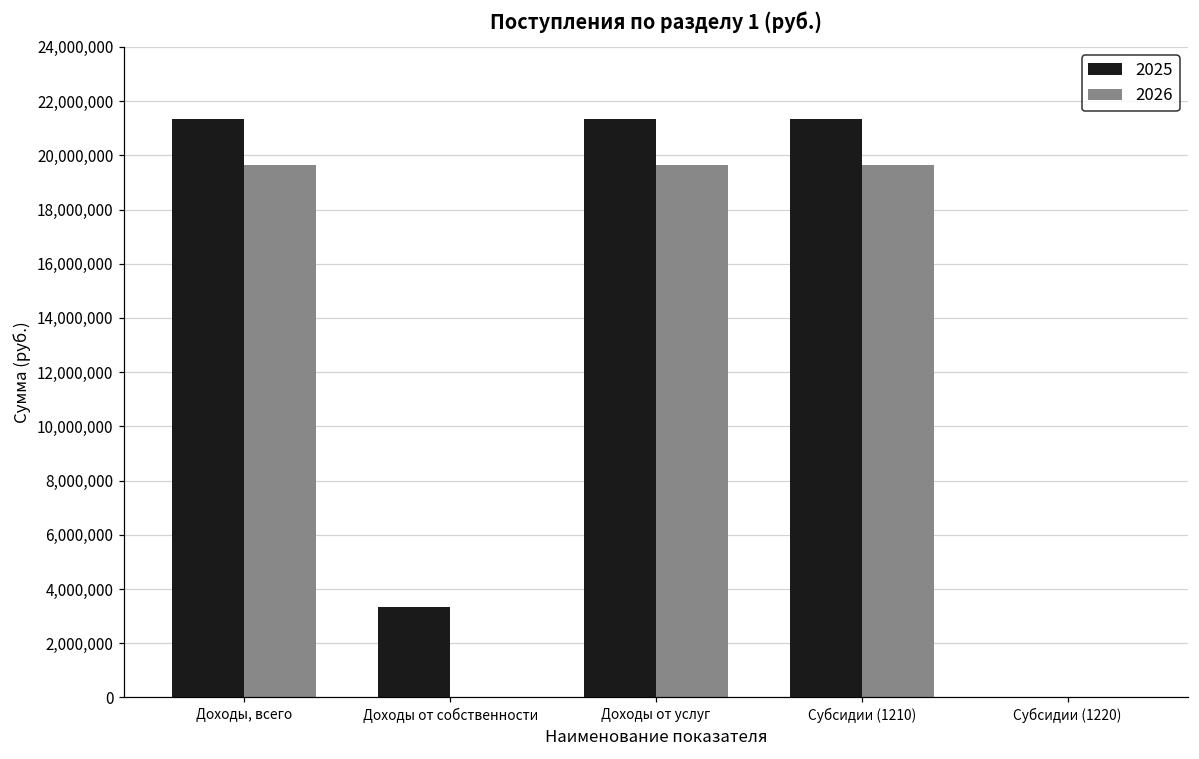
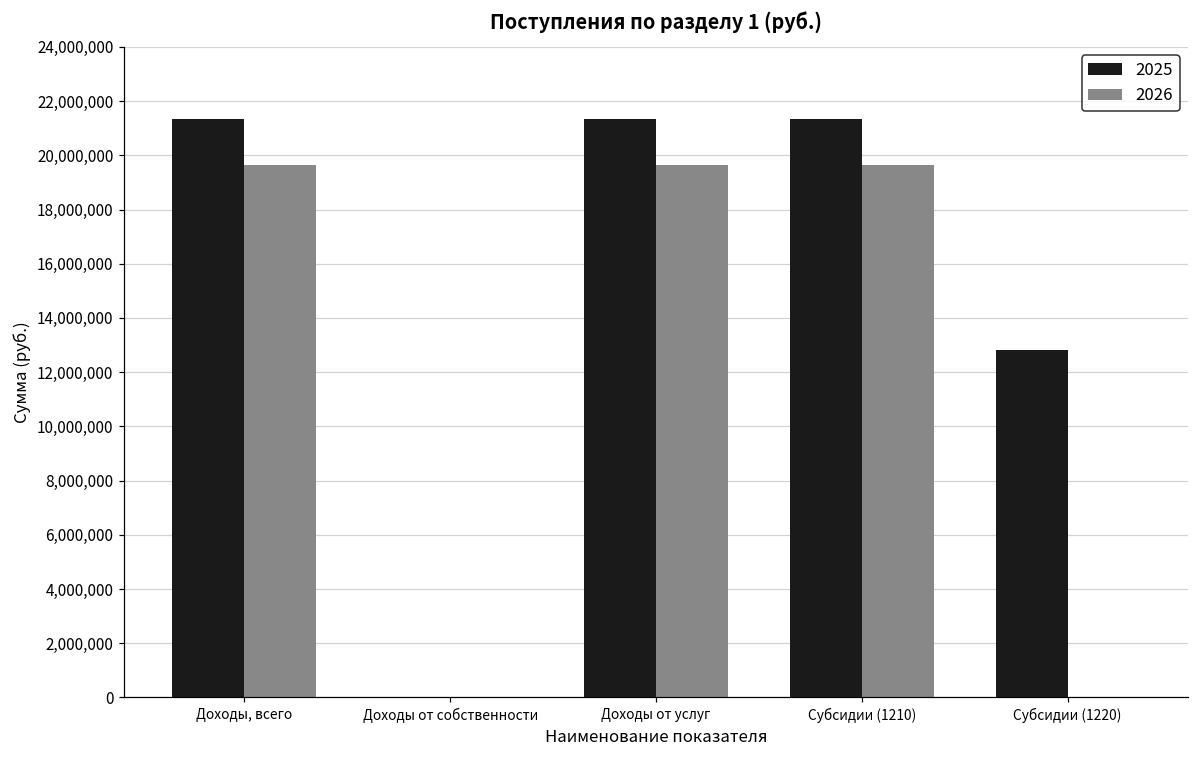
2025, Доходы от собственности: 3,300,000 -> 0
2025, Субсидии (1220): 0 -> 12,800,000
